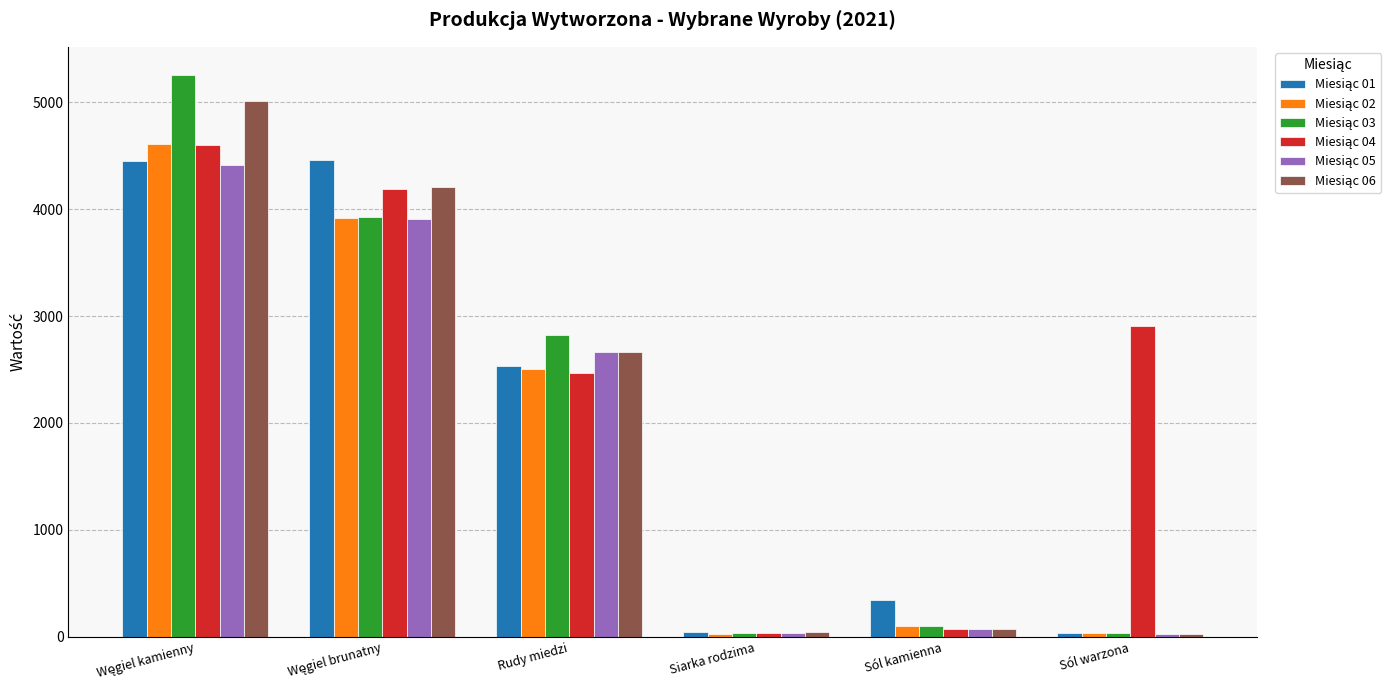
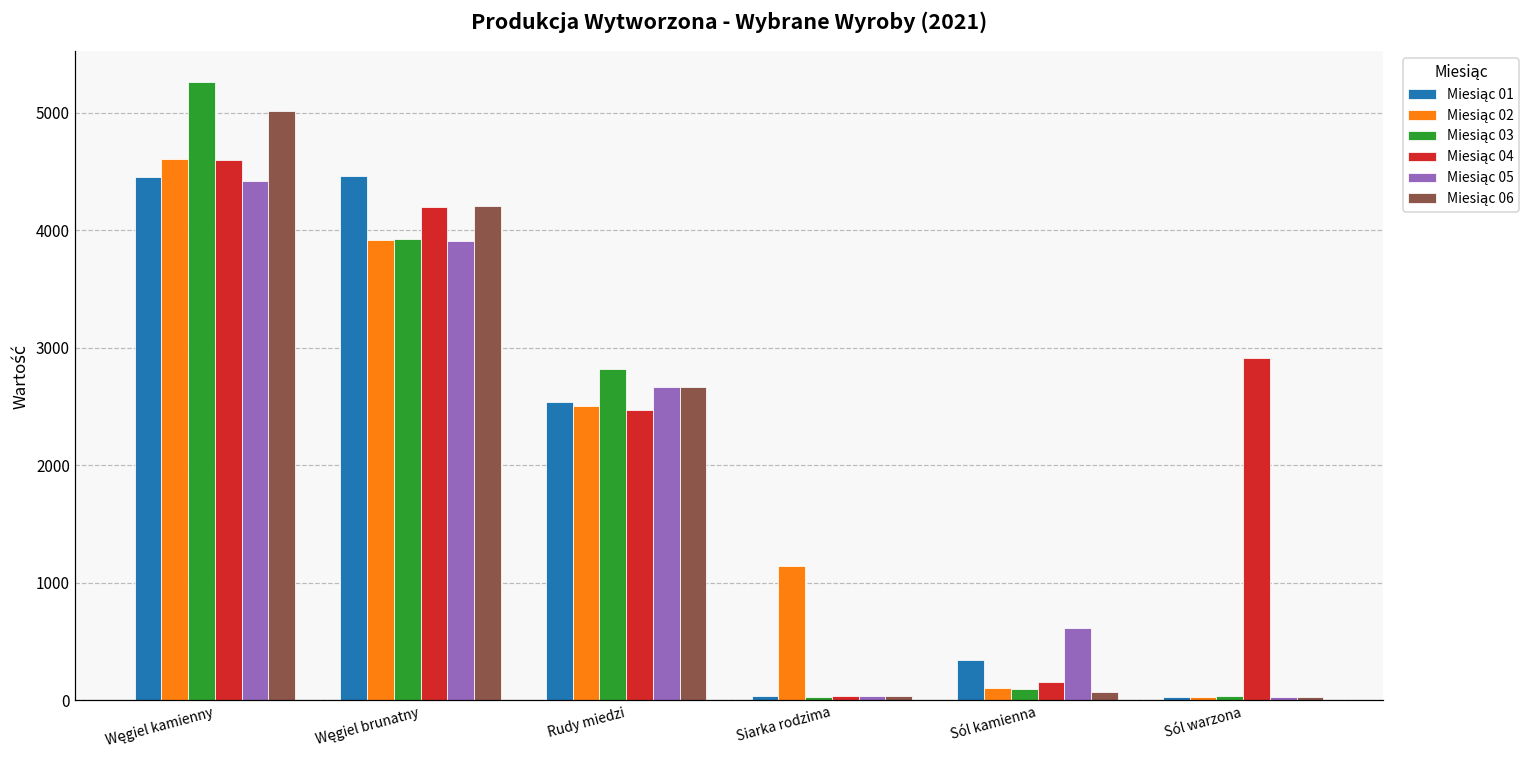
Miesiąc 02, Siarka rodzima: 30 -> 1150
Miesiąc 04, Sól kamienna: 80 -> 150
Miesiąc 05, Sól kamienna: 70 -> 620
